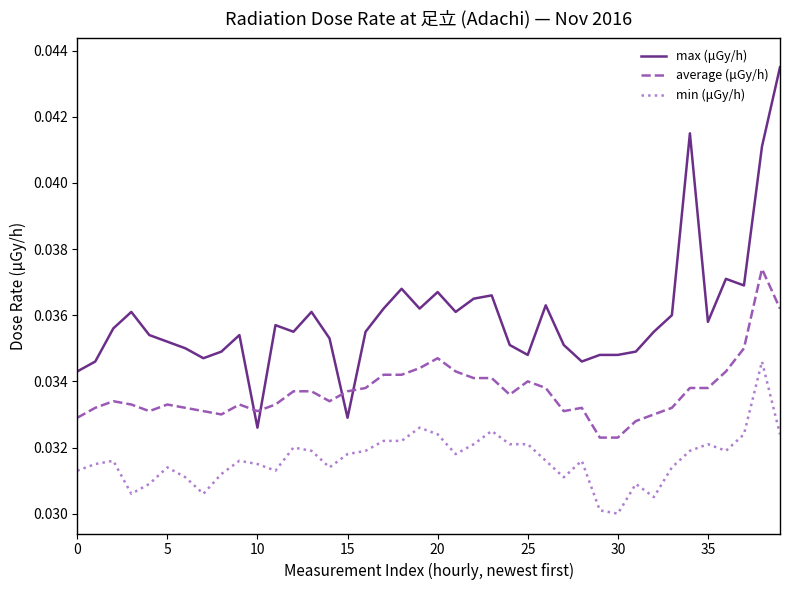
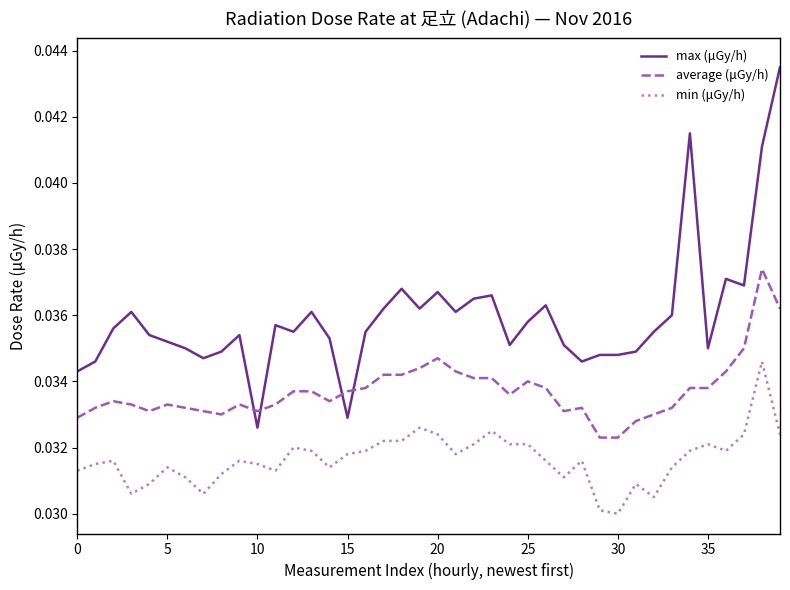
max (μGy/h), 25: 0.0348 -> 0.0358
max (μGy/h), 35: 0.0358 -> 0.0350
